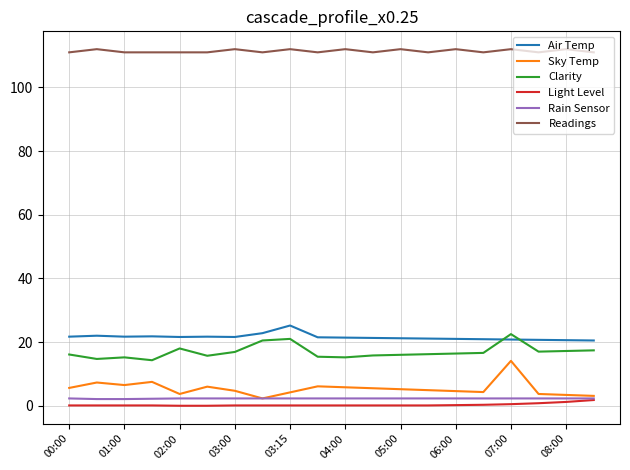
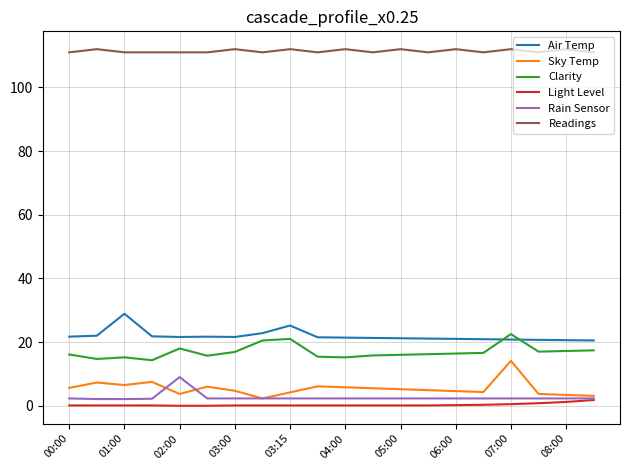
Air Temp, 01:00: 22 -> 29
Rain Sensor, 02:00: 2 -> 9
